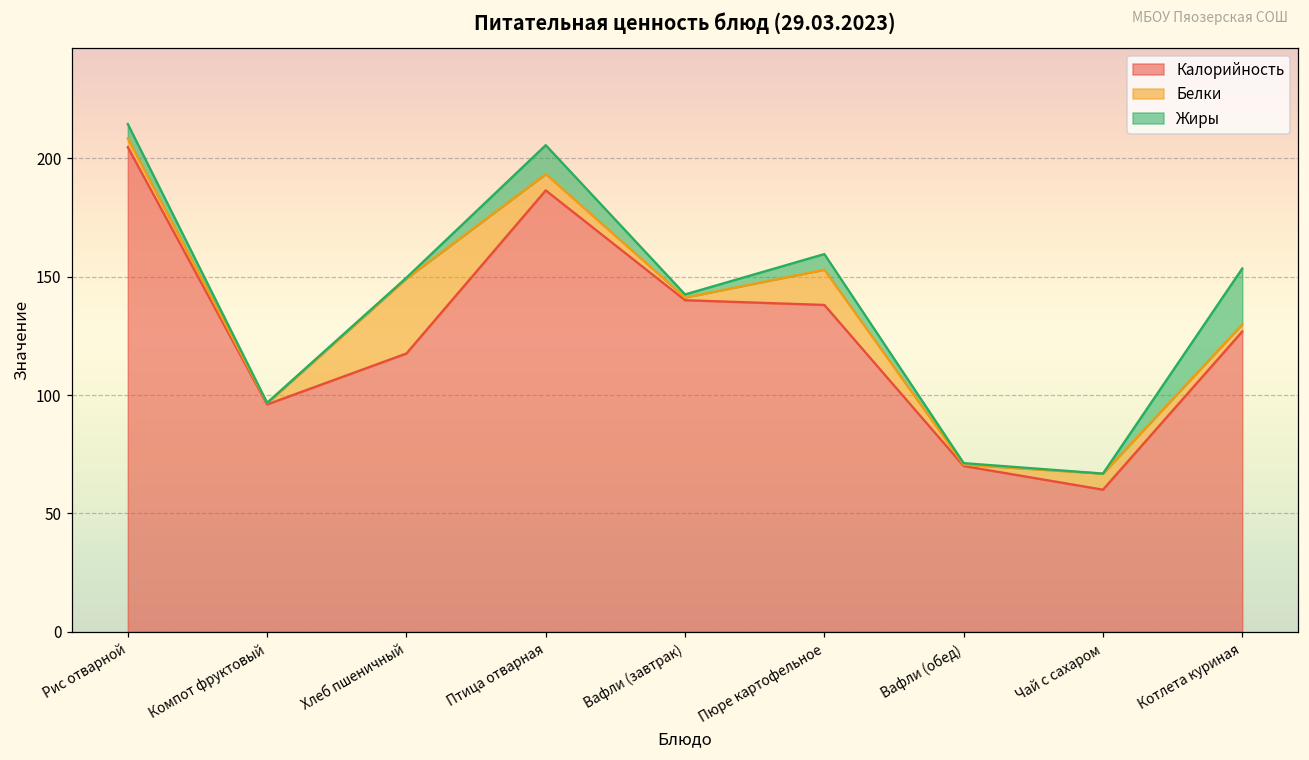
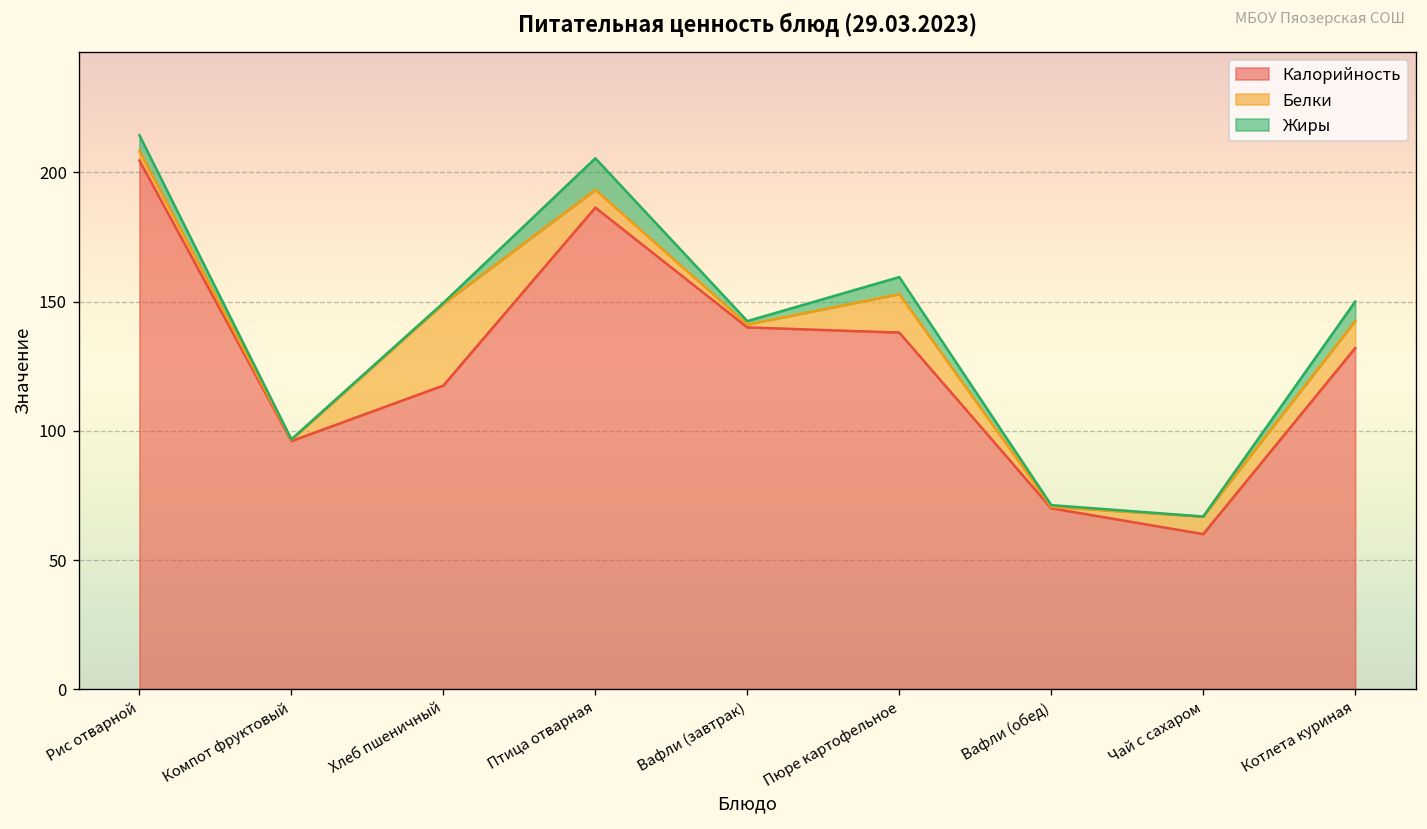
Калорийность, Котлета куриная: 127 -> 132
Белки, Котлета куриная: 3 -> 11
Жиры, Котлета куриная: 24 -> 8
